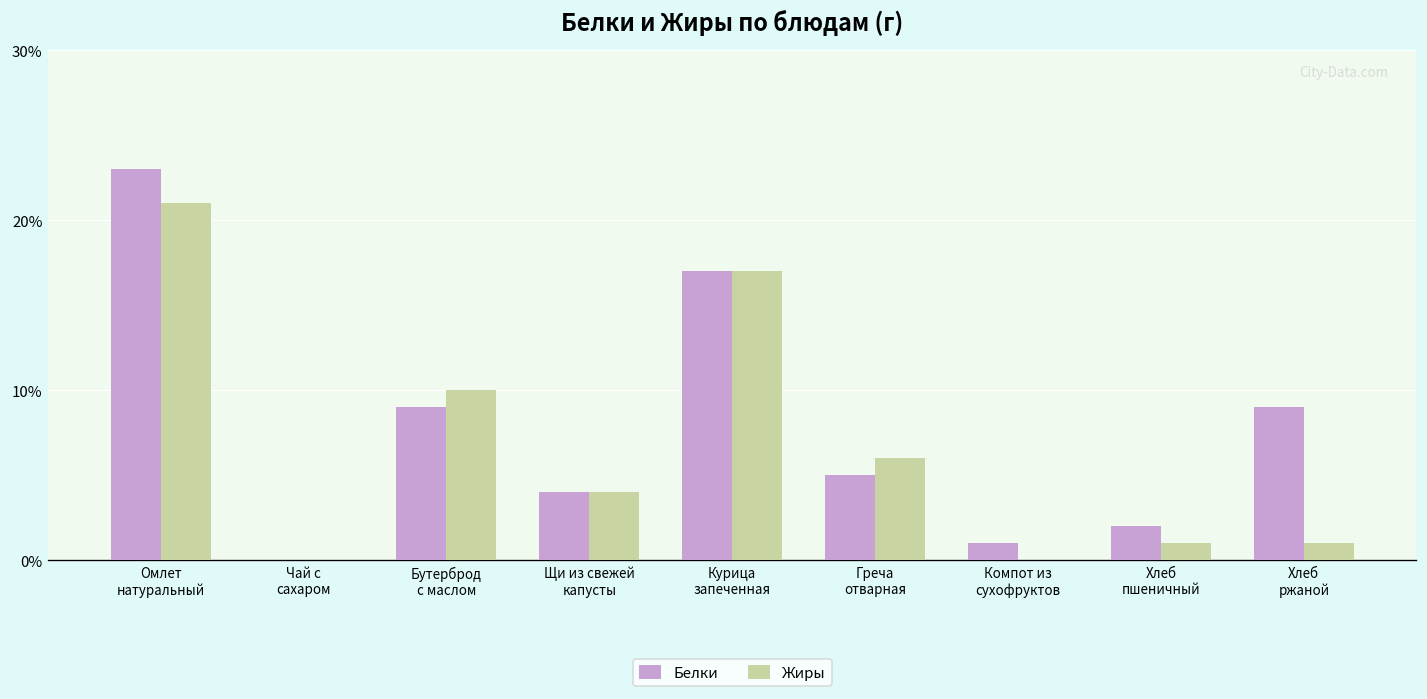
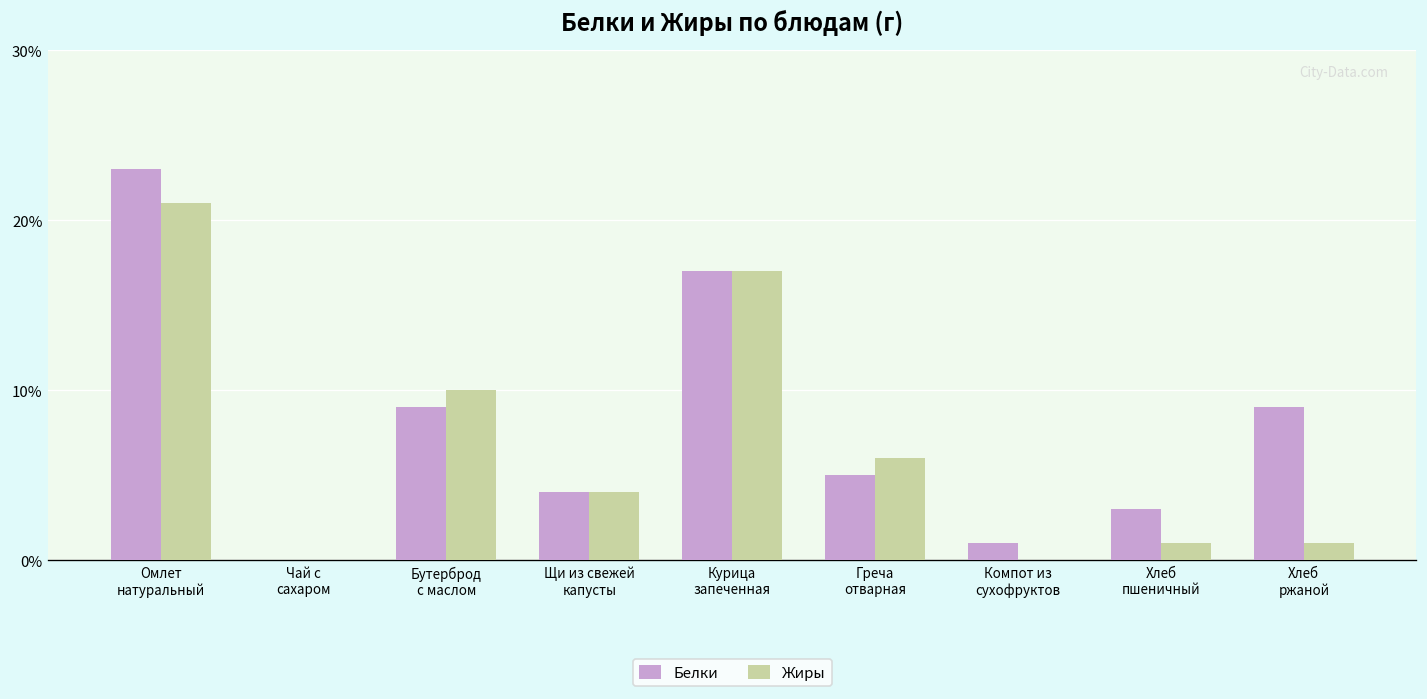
Белки, Хлеб пшеничный: 2% -> 3%
